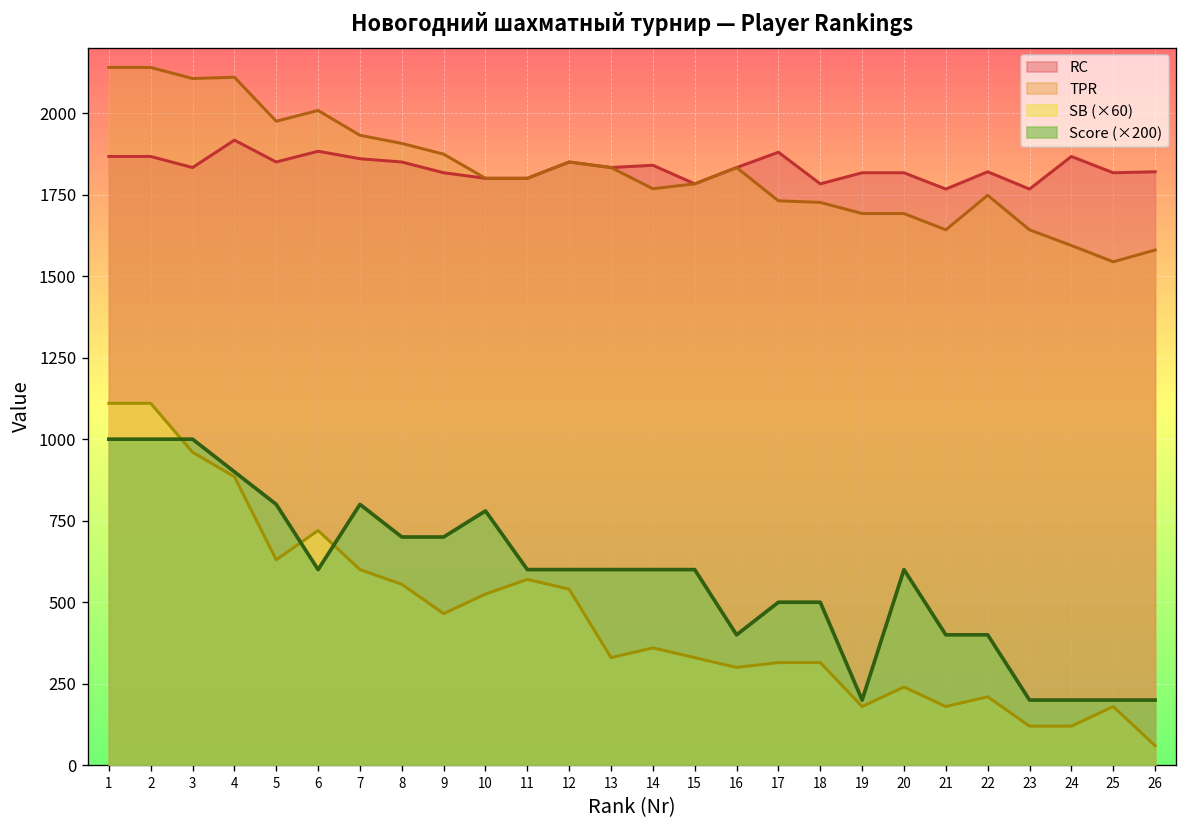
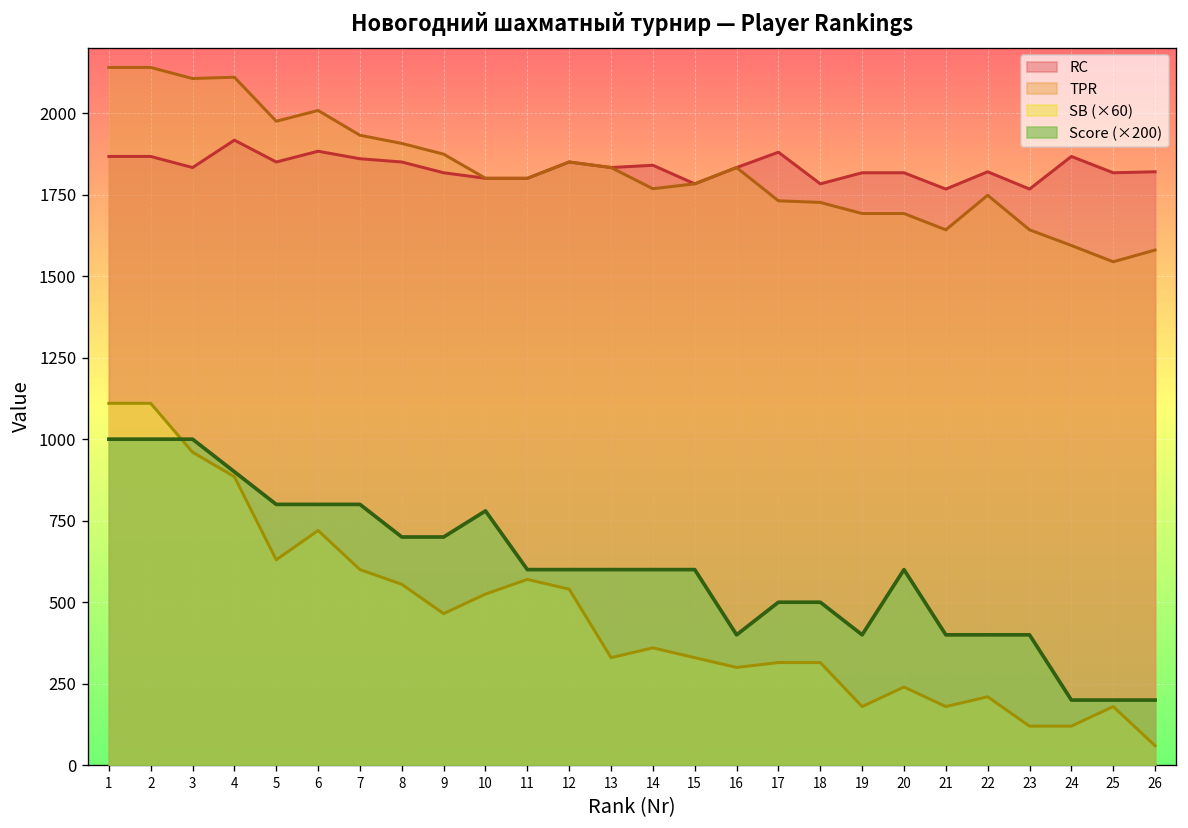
Score (×200), 6: 600 -> 800
Score (×200), 19: 200 -> 400
Score (×200), 23: 200 -> 400
